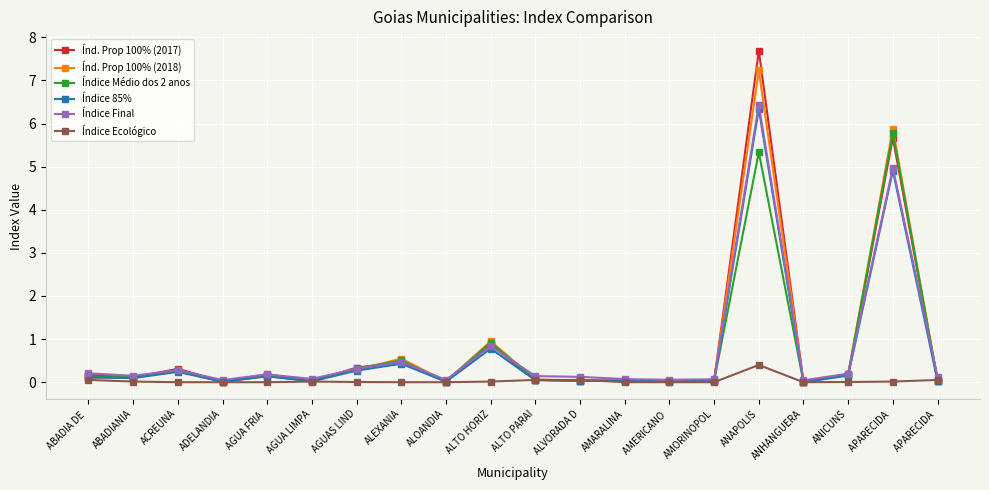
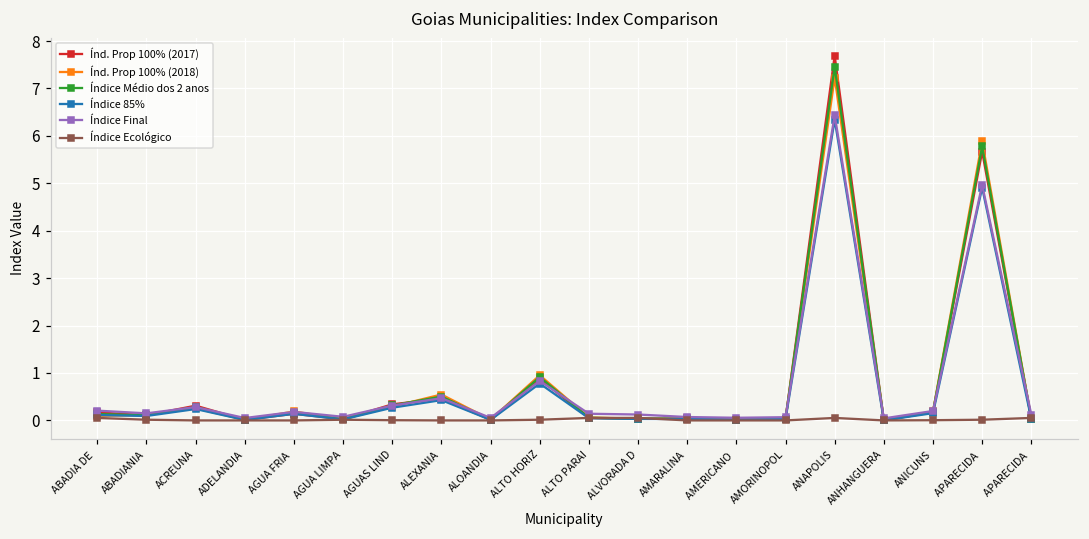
Índice Médio dos 2 anos, ANAPOLIS: 5.3 -> 7.5
Índice Ecológico, ANAPOLIS: 0.4 -> 0.1
